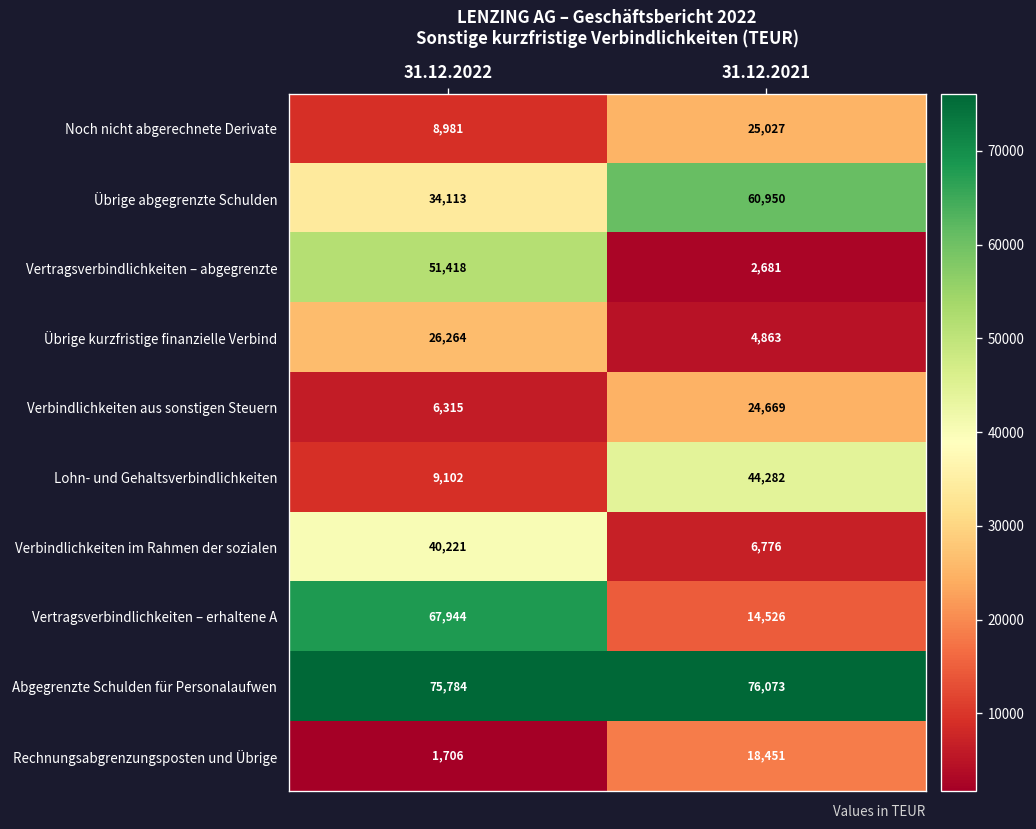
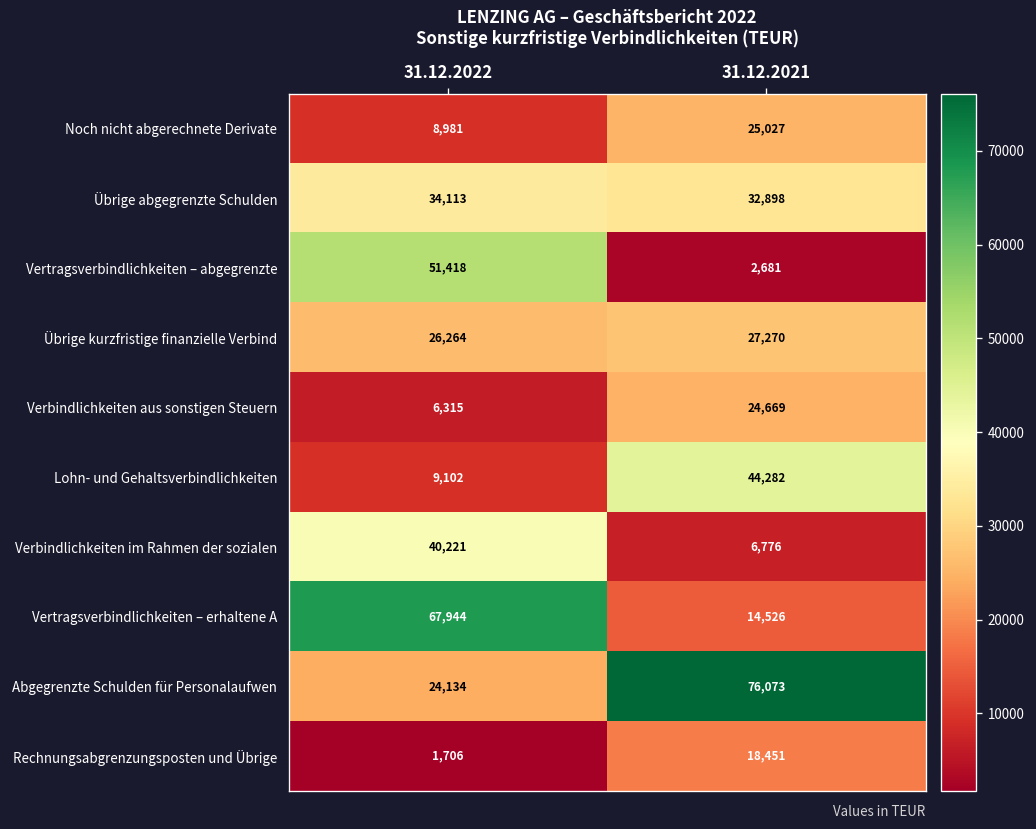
Übrige abgegrenzte Schulden, 31.12.2021: 60,950 -> 32,898
Übrige kurzfristige finanzielle Verbind, 31.12.2021: 4,863 -> 27,270
Abgegrenzte Schulden für Personalaufwen, 31.12.2022: 75,784 -> 24,134
